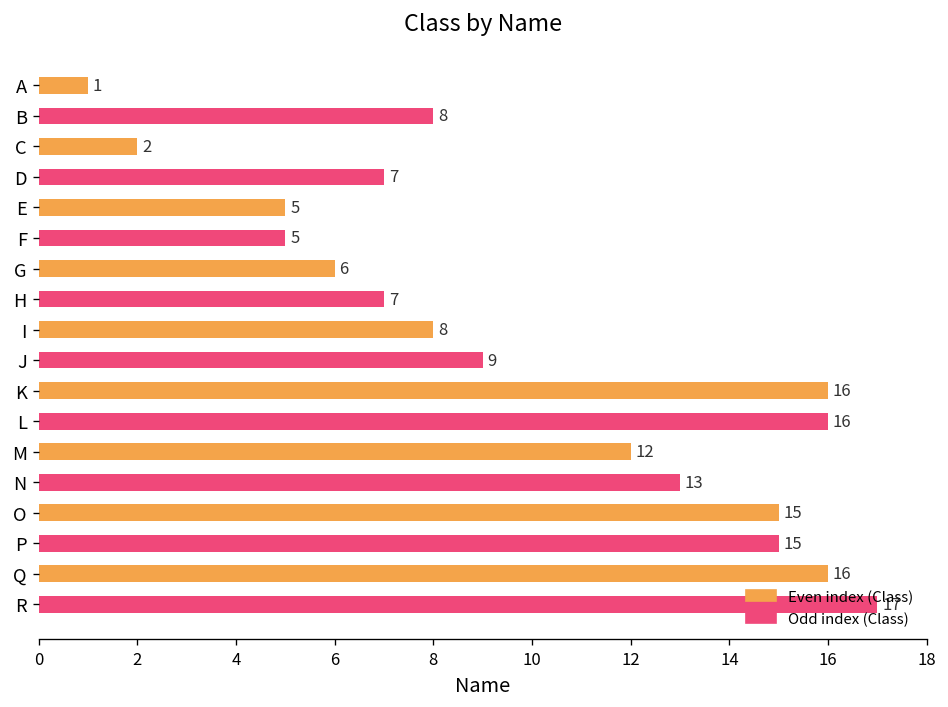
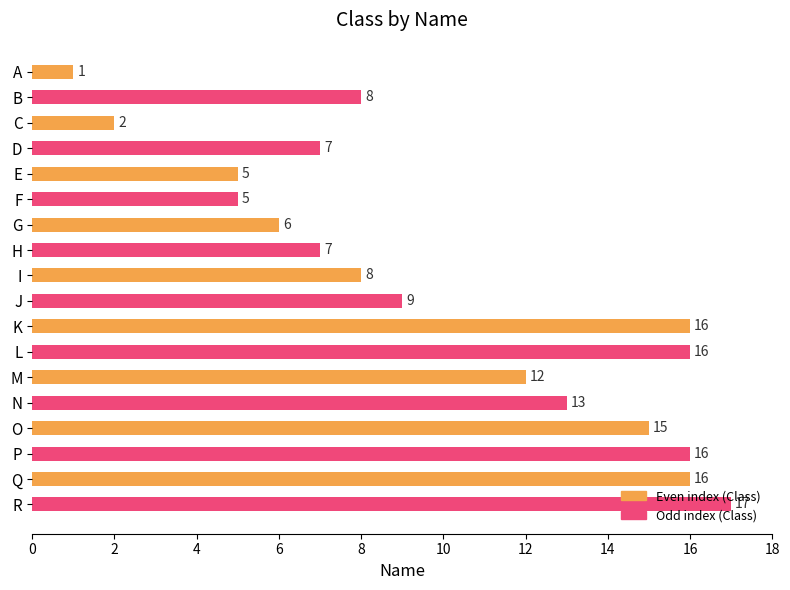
P: 15 -> 16
